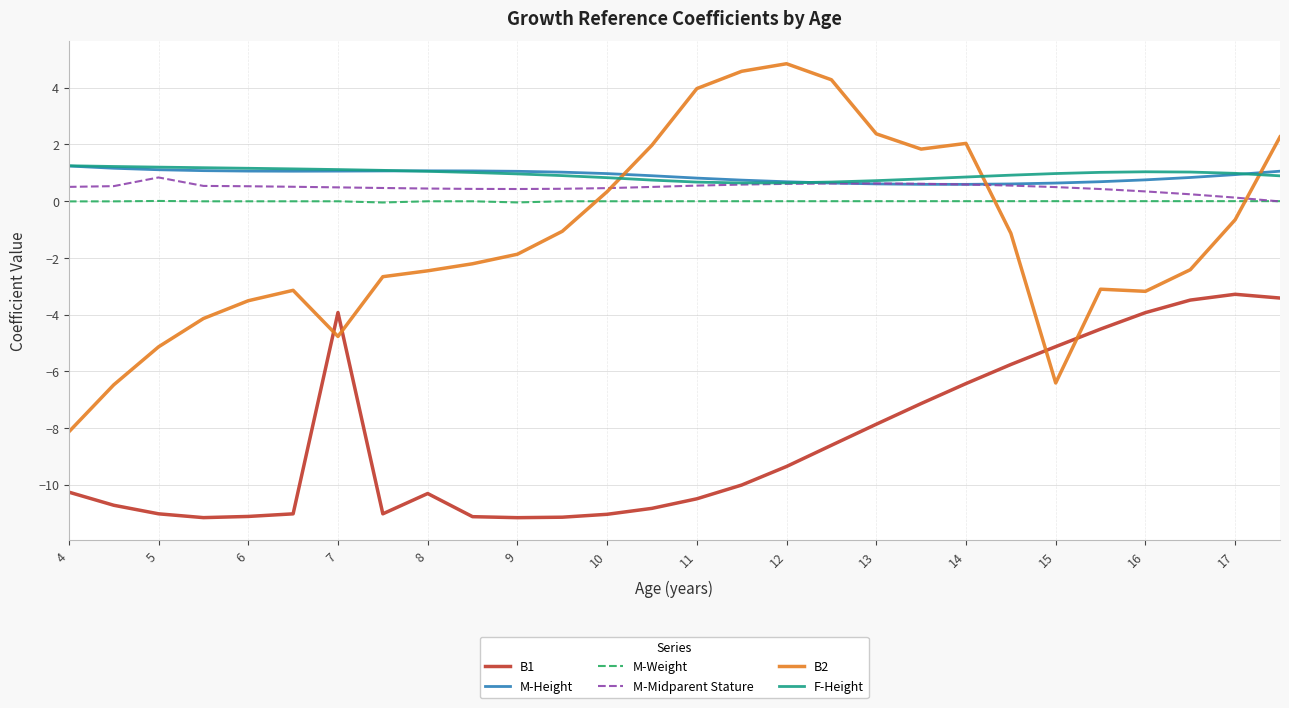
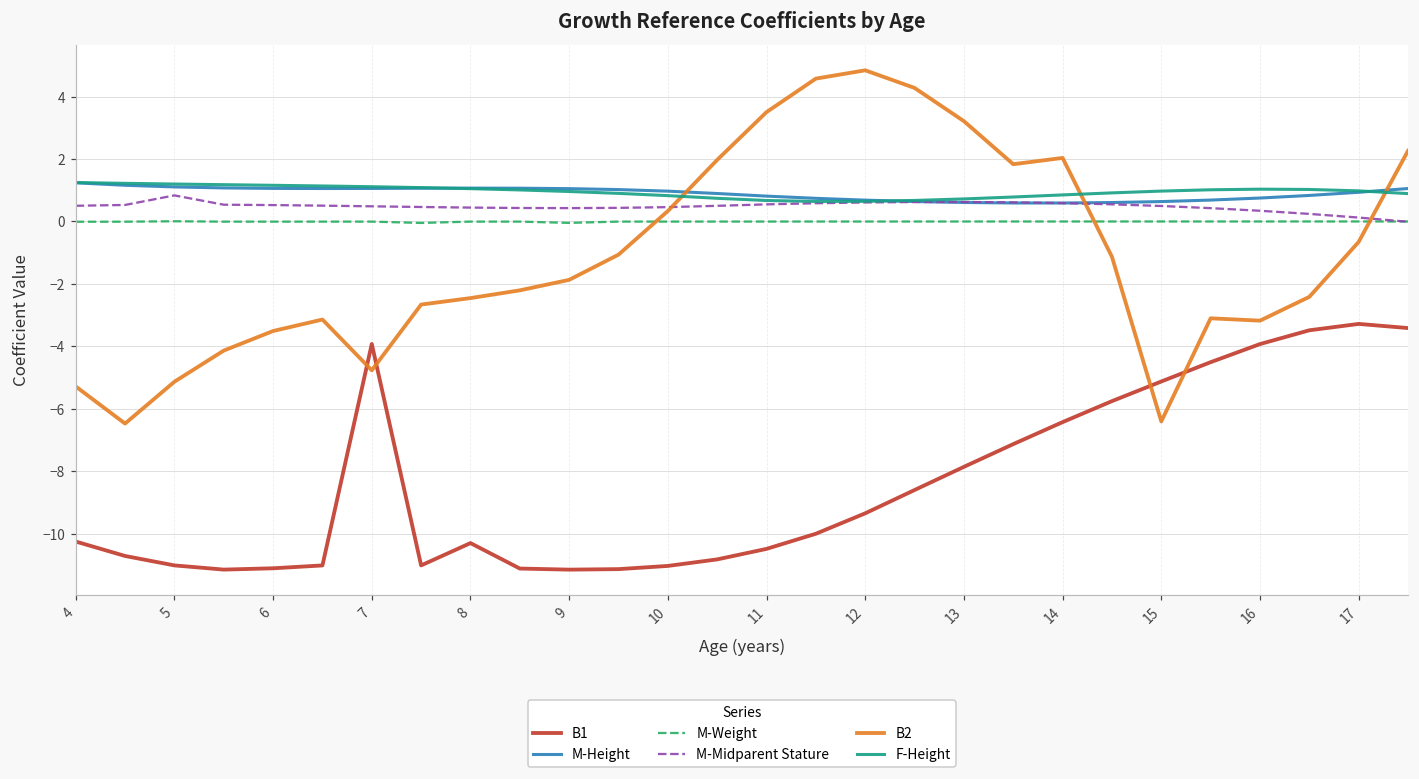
B2, 4: -8.1 -> -5.3
B2, 11: 4.0 -> 3.5
B2, 13: 2.4 -> 3.2
